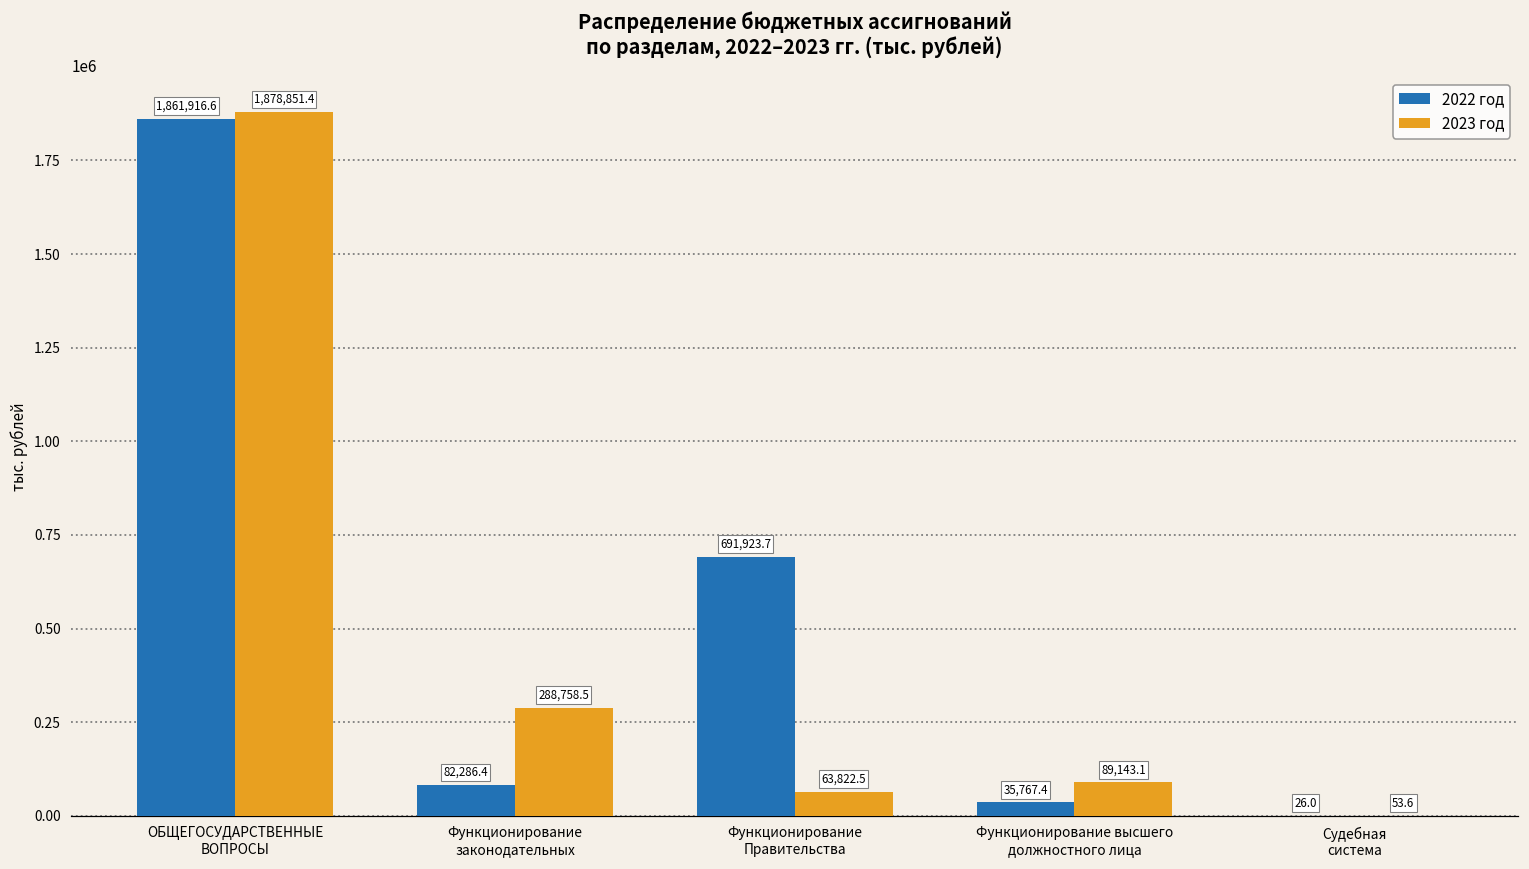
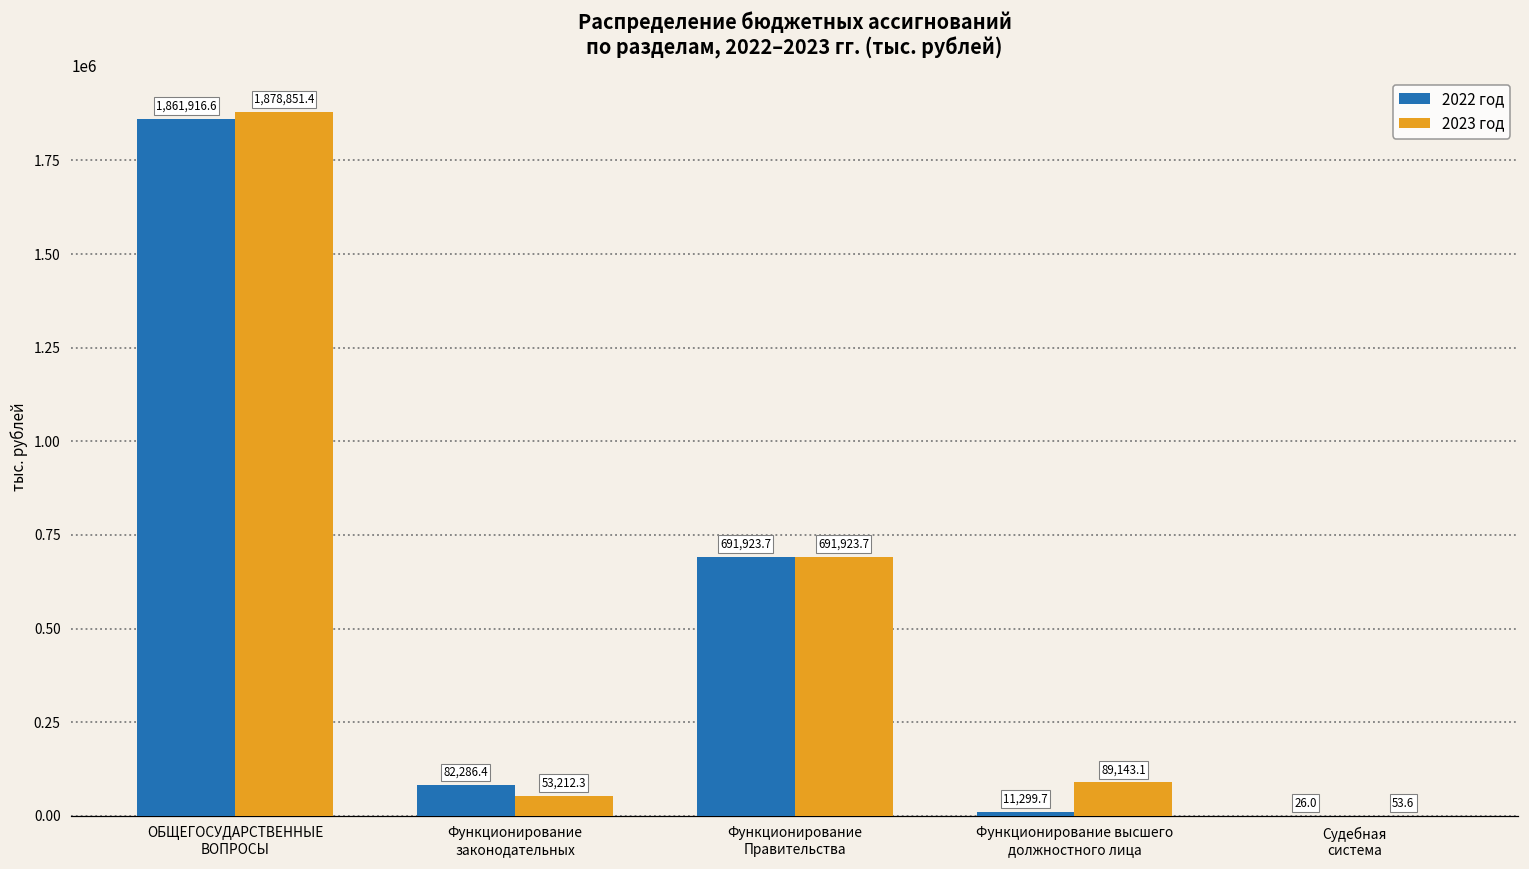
2023 год, Функционирование законодательных: 288,758.5 -> 53,212.3
2023 год, Функционирование Правительства: 63,822.5 -> 691,923.7
2022 год, Функционирование высшего должностного лица: 35,767.4 -> 11,299.7
